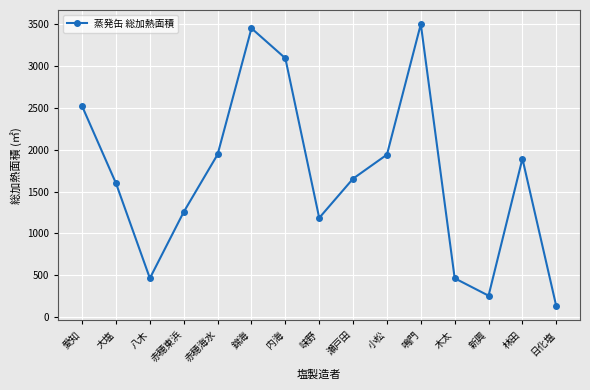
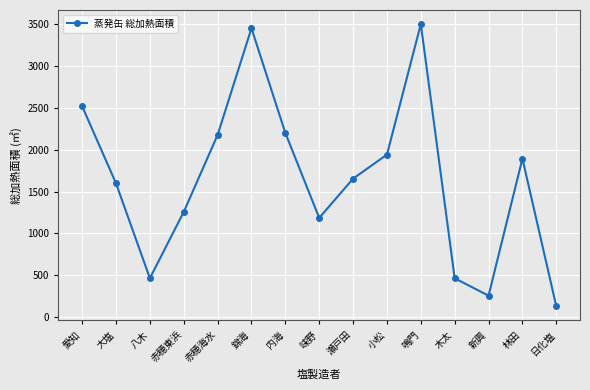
赤穂海水: 1900 -> 2200
内海: 3100 -> 2200
